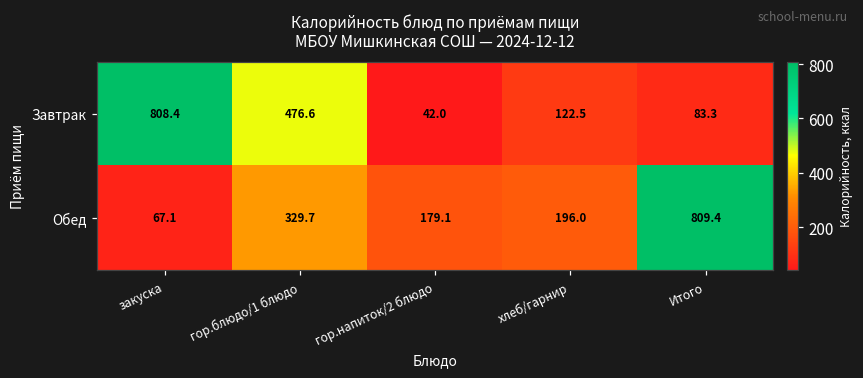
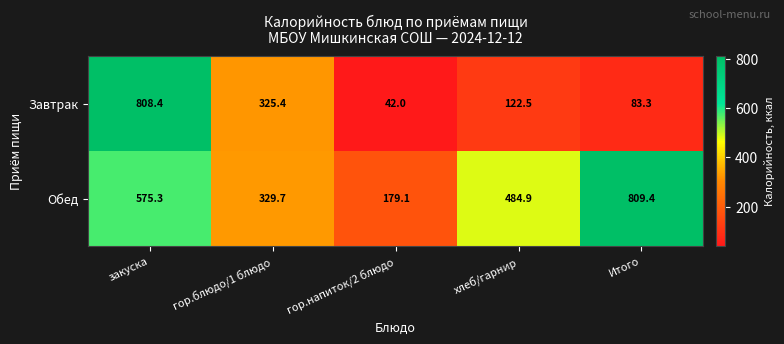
Завтрак, гор.блюдо/1 блюдо: 476.6 -> 325.4
Обед, закуска: 67.1 -> 575.3
Обед, хлеб/гарнир: 196.0 -> 484.9
